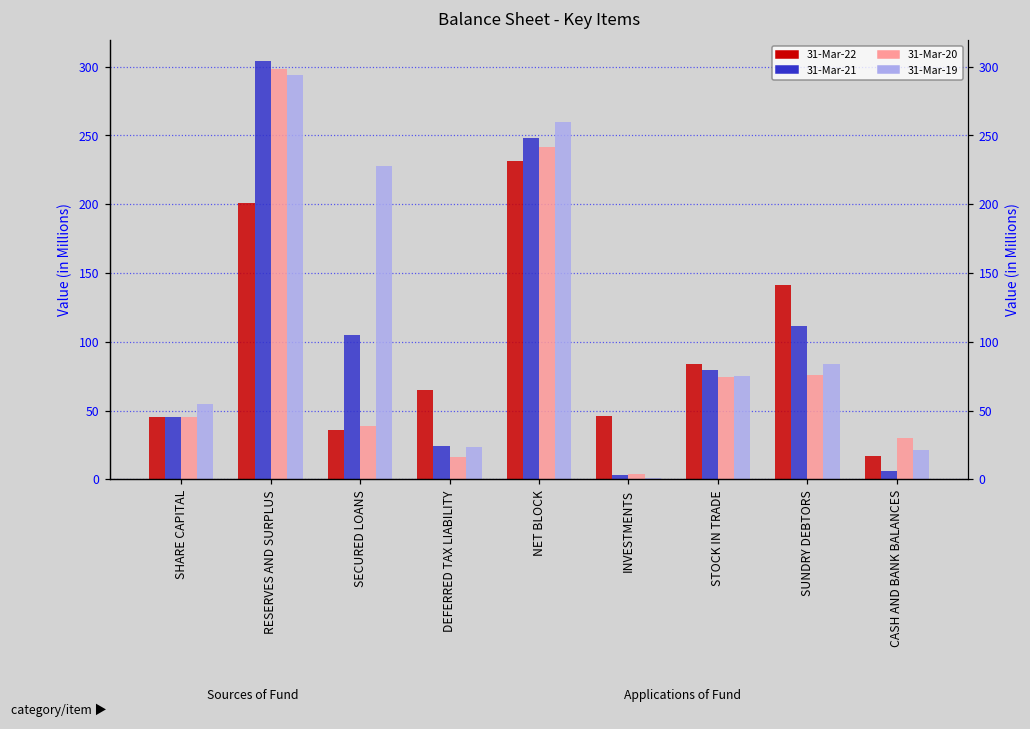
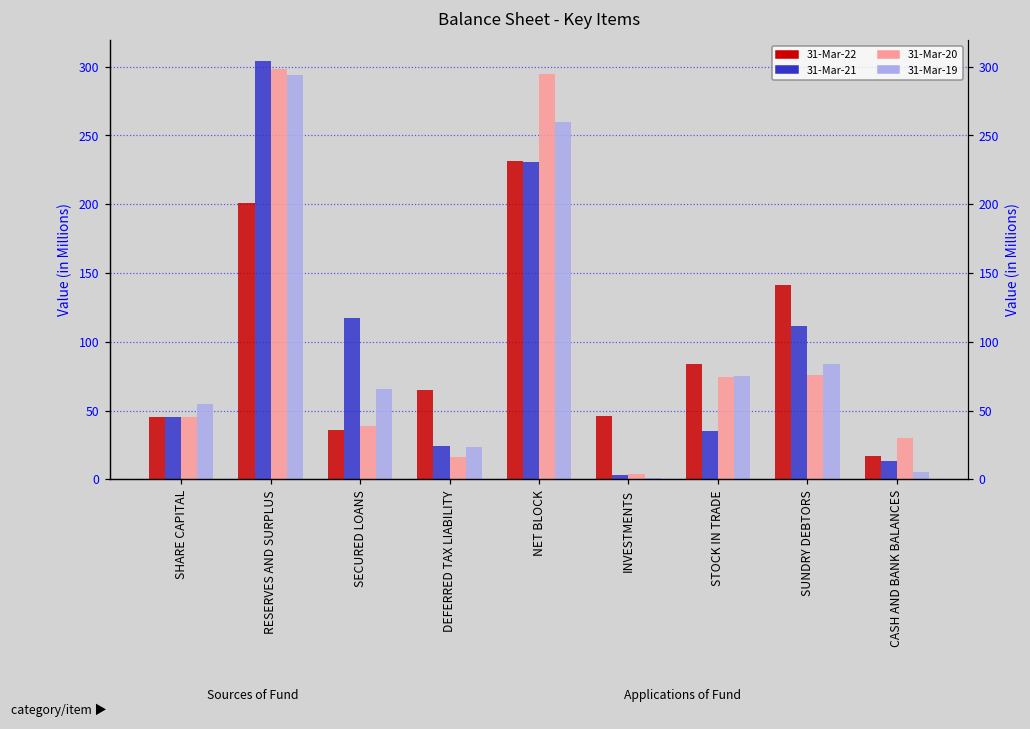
31-Mar-21, SECURED LOANS: 105 -> 117
31-Mar-19, SECURED LOANS: 228 -> 66
31-Mar-21, NET BLOCK: 248 -> 230
31-Mar-20, NET BLOCK: 242 -> 295
31-Mar-21, STOCK IN TRADE: 79 -> 35
31-Mar-21, CASH AND BANK BALANCES: 6 -> 13
31-Mar-19, CASH AND BANK BALANCES: 21 -> 5
